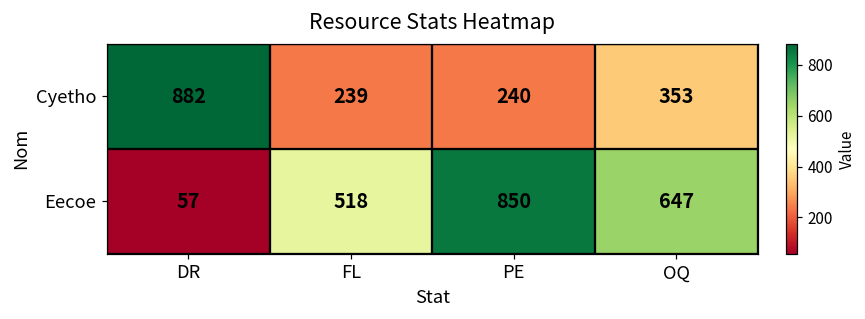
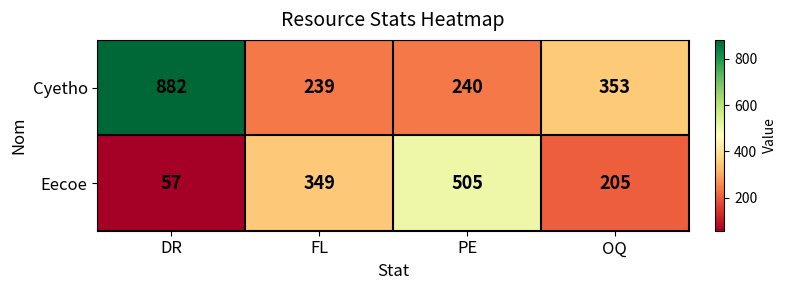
Eecoe, FL: 518 -> 349
Eecoe, PE: 850 -> 505
Eecoe, OQ: 647 -> 205
